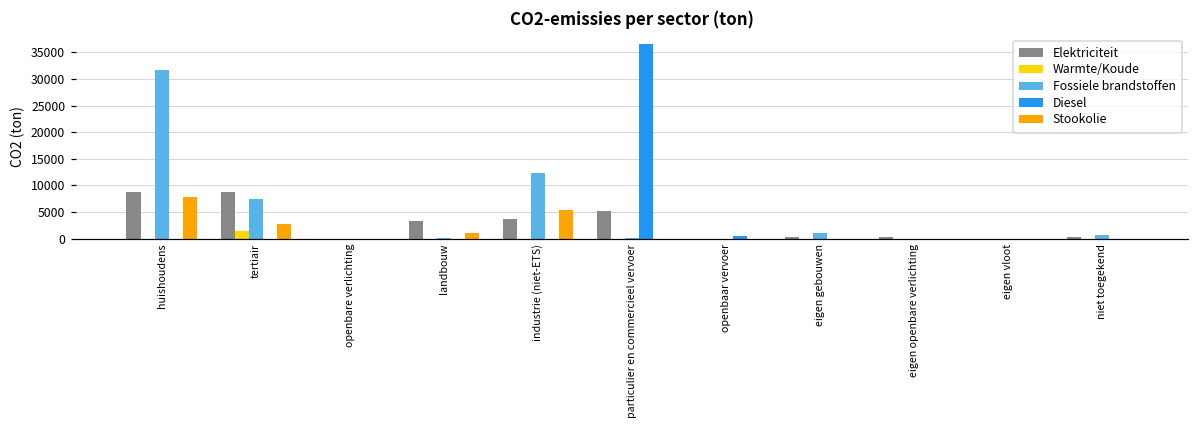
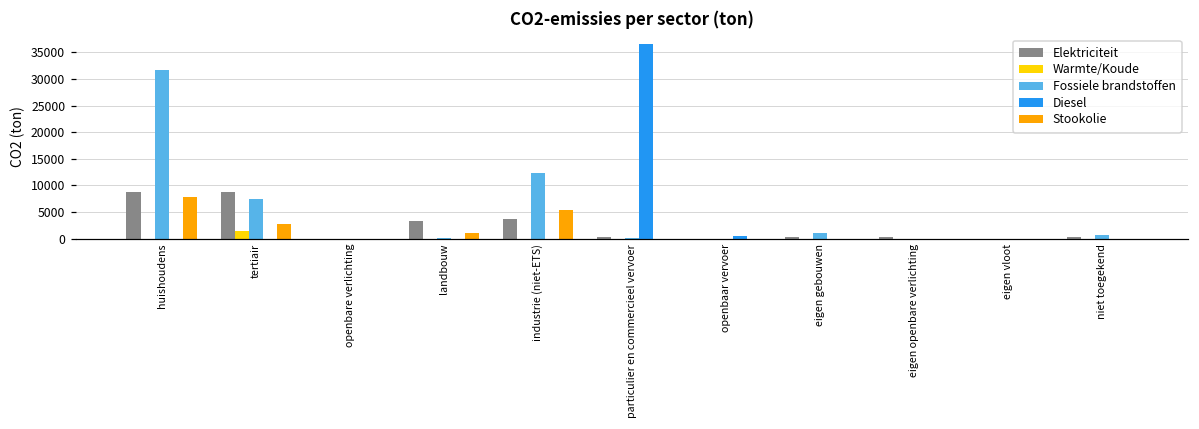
Elektriciteit, particulier en commercieel vervoer: 5000 -> 0
